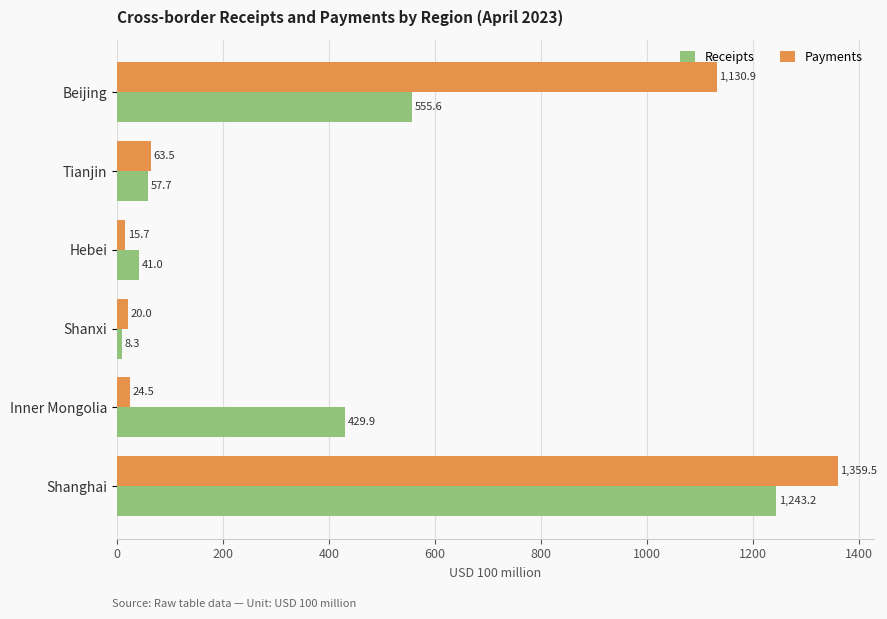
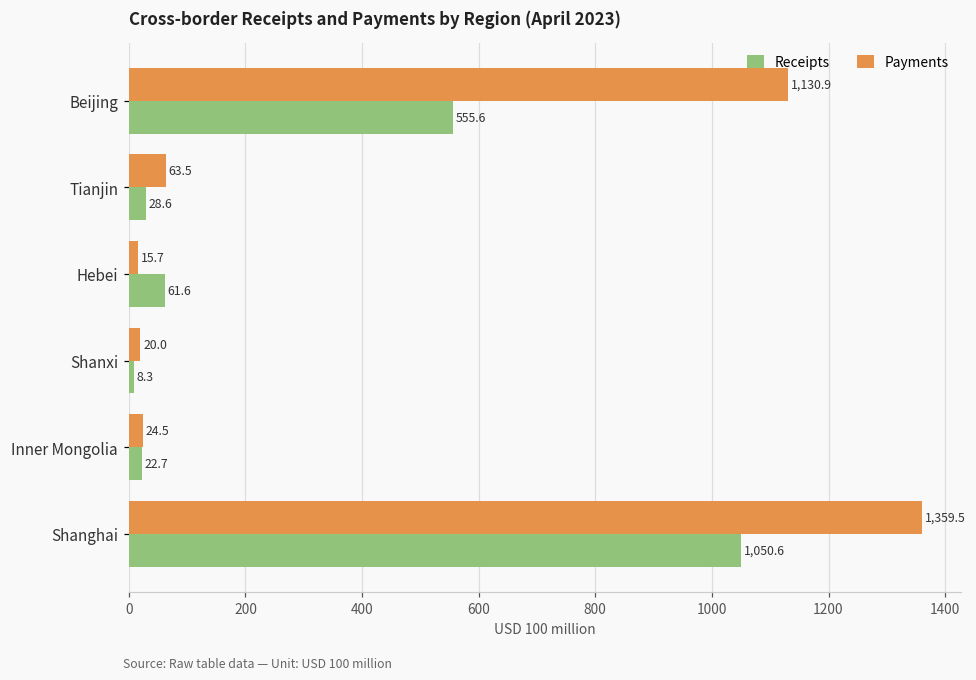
Receipts, Tianjin: 57.7 -> 28.6
Receipts, Hebei: 41.0 -> 61.6
Receipts, Inner Mongolia: 429.9 -> 22.7
Receipts, Shanghai: 1,243.2 -> 1,050.6
